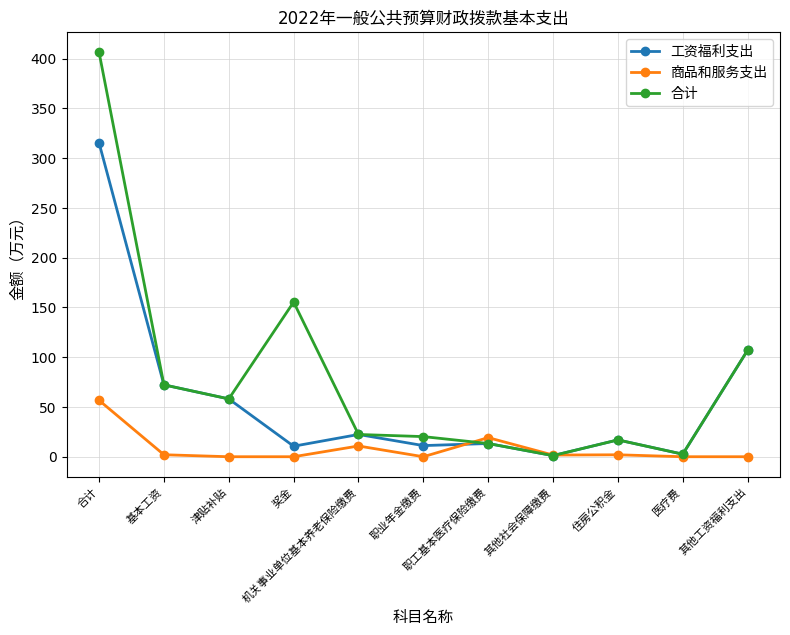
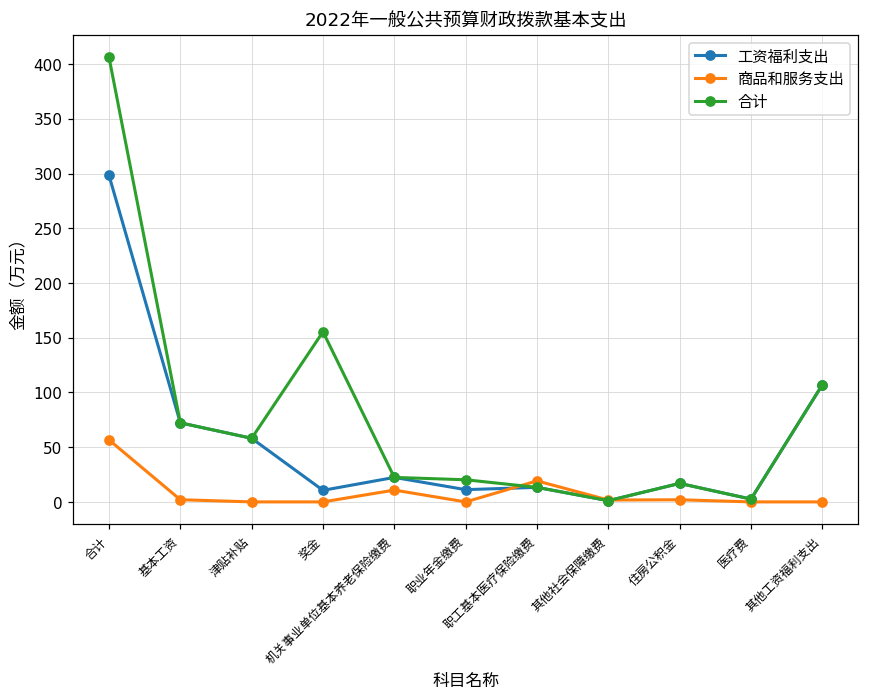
工资福利支出, 合计: 320 -> 300
